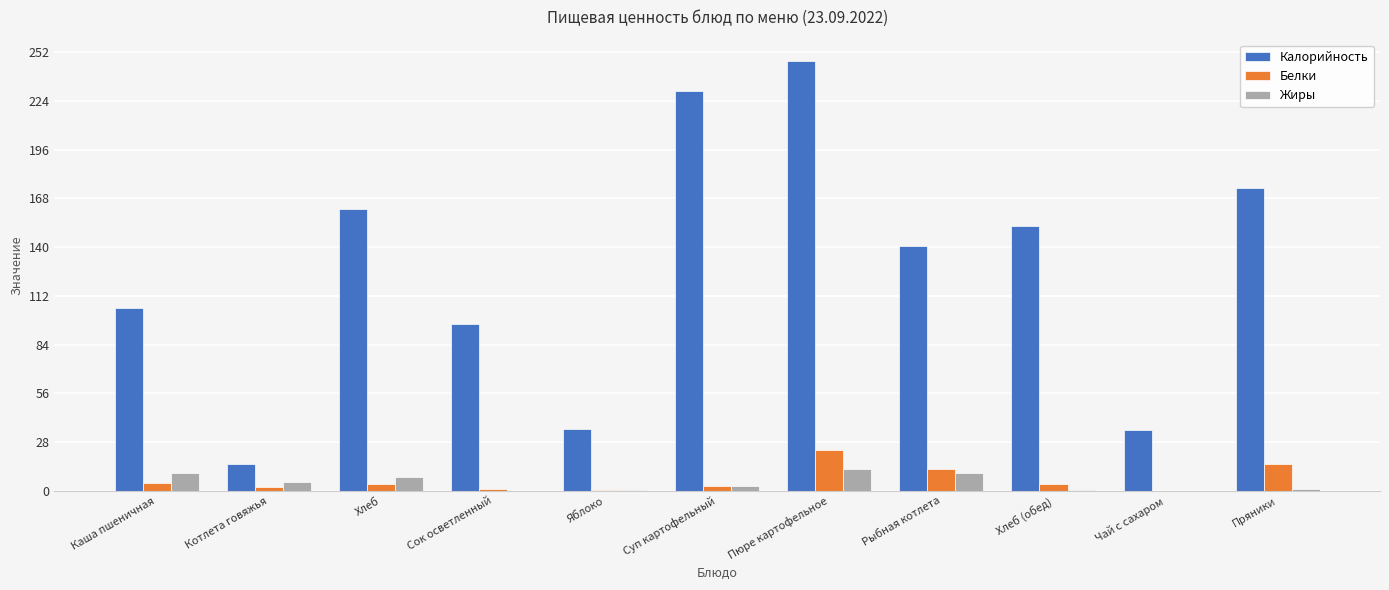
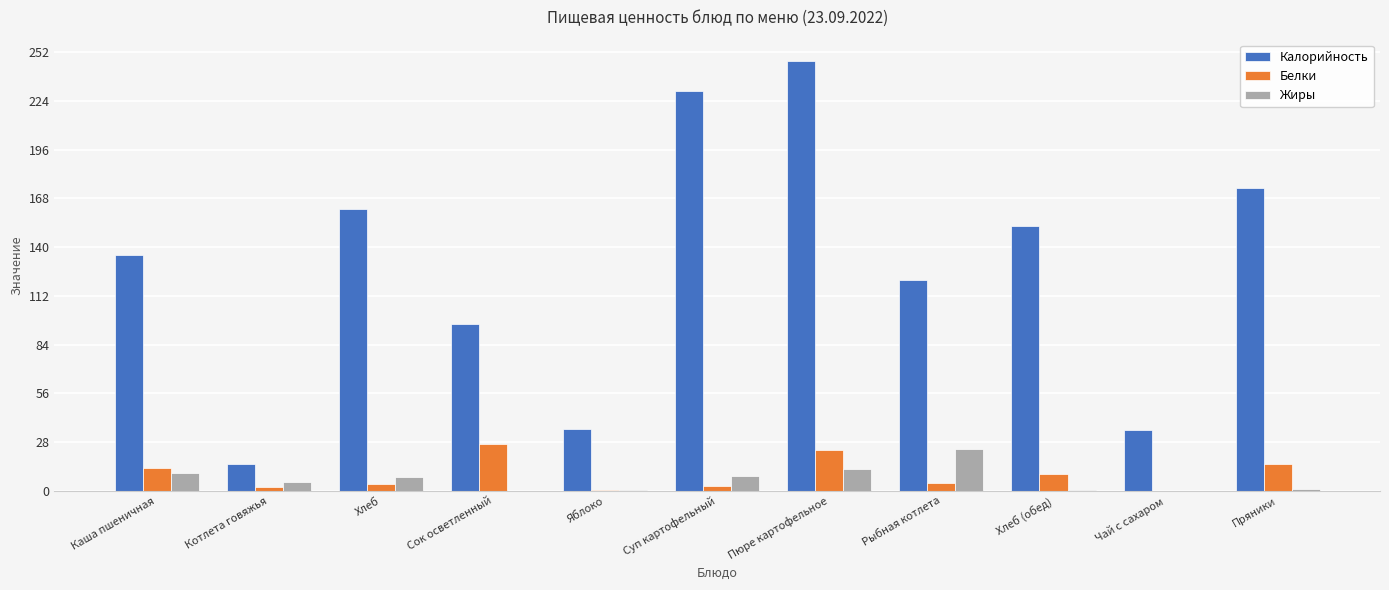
Калорийность, Каша пшеничная: 105 -> 135
Белки, Каша пшеничная: 4 -> 13
Белки, Сок осветленный: 1 -> 27
Жиры, Суп картофельный: 3 -> 8
Калорийность, Рыбная котлета: 140 -> 121
Белки, Рыбная котлета: 12 -> 5
Жиры, Рыбная котлета: 10 -> 24
Белки, Хлеб (обед): 4 -> 9
